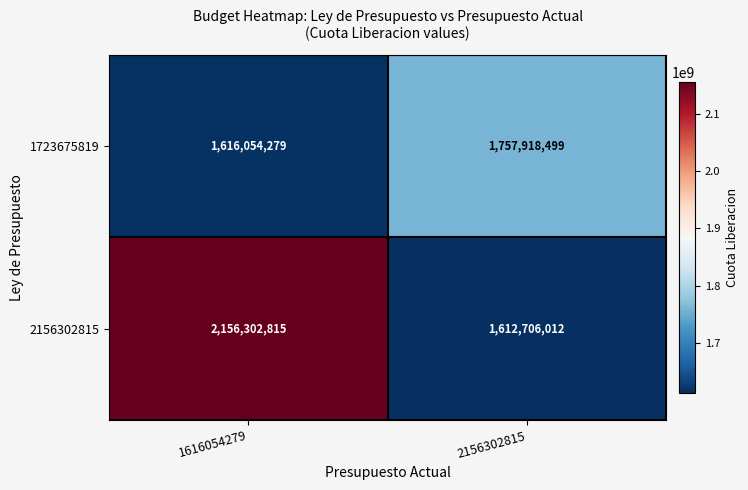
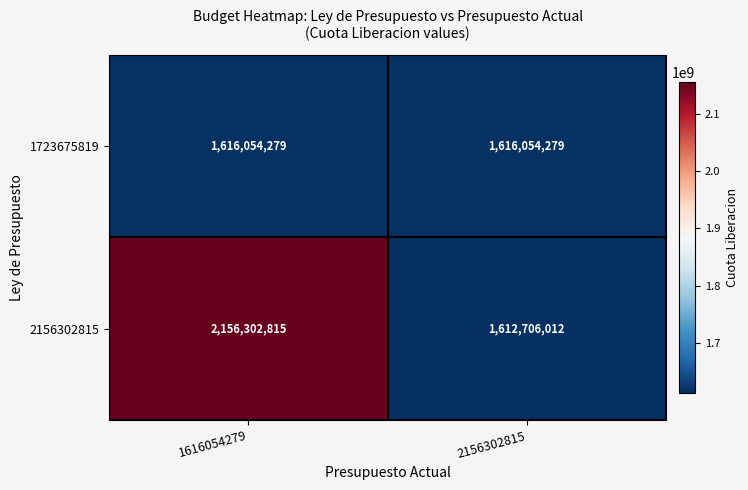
1723675819, 2156302815: 1,757,918,499 -> 1,616,054,279
